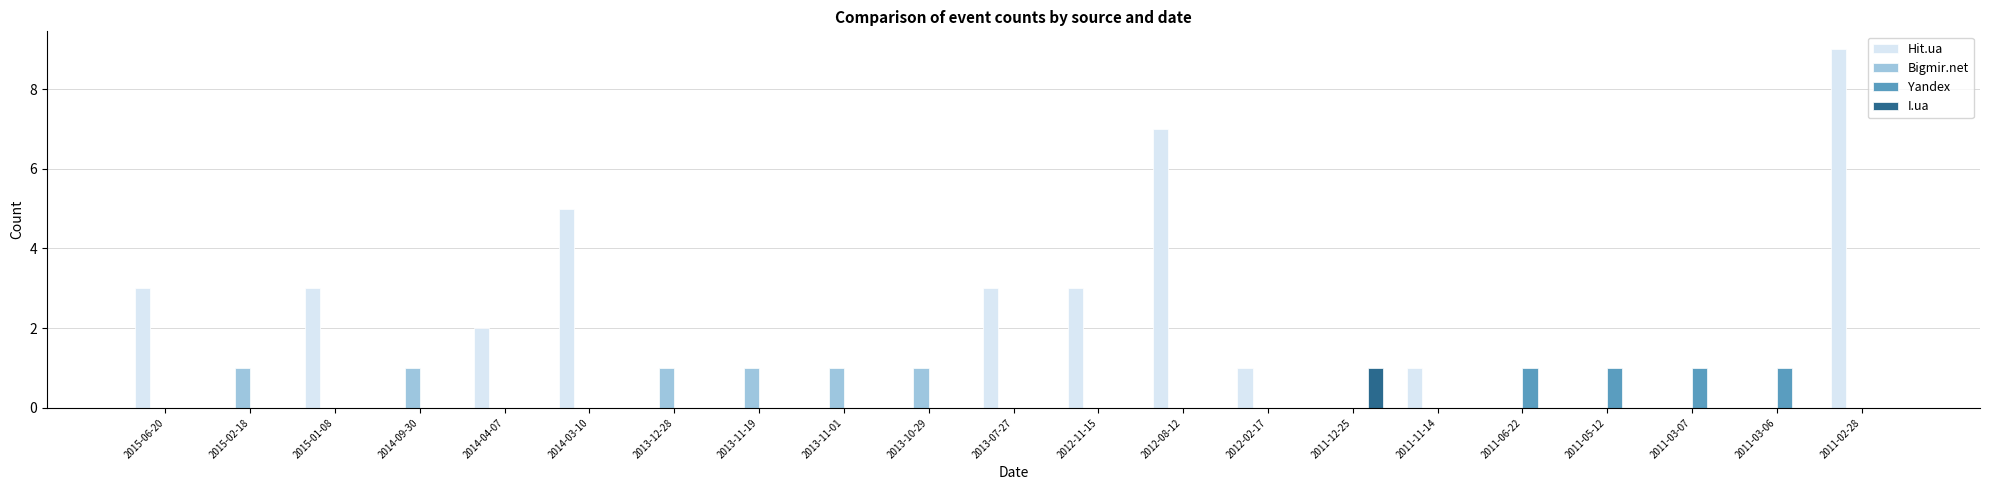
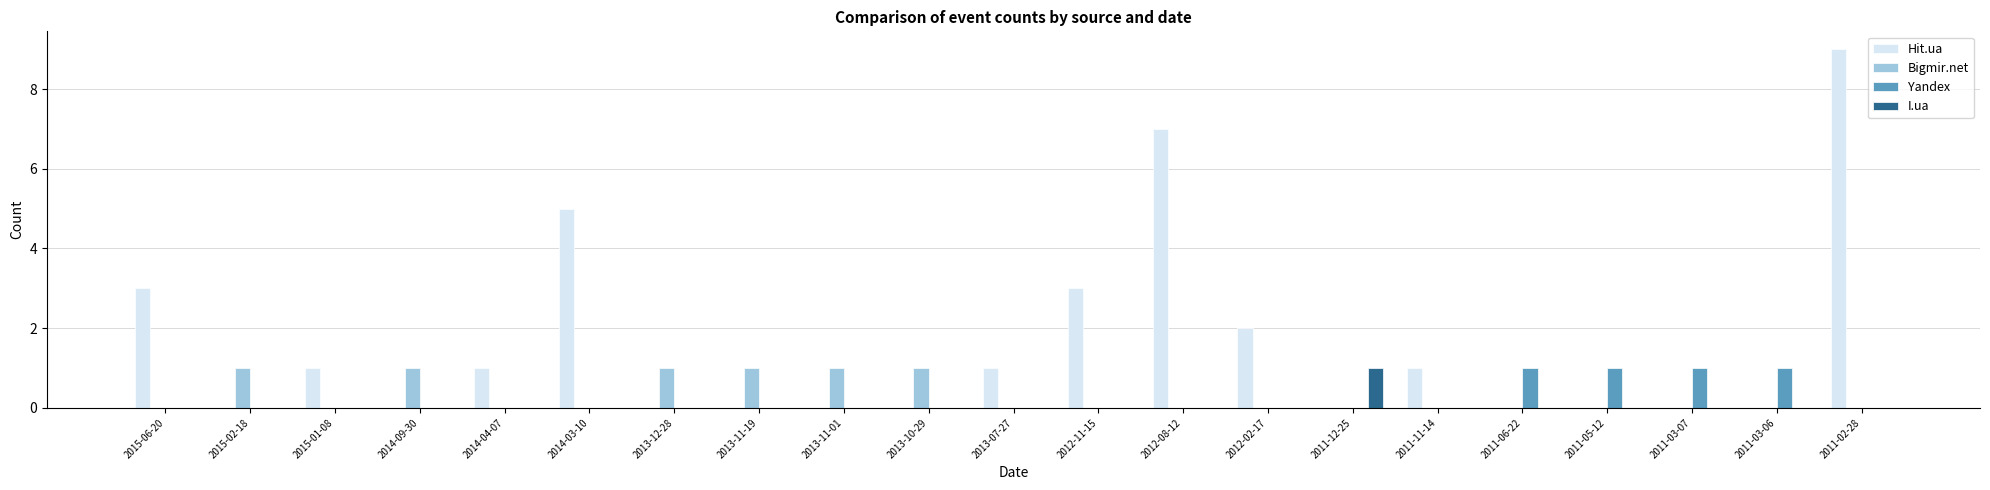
Hit.ua, 2015-01-08: 3 -> 1
Hit.ua, 2014-04-07: 2 -> 1
Hit.ua, 2013-07-27: 3 -> 1
Hit.ua, 2012-02-17: 1 -> 2
